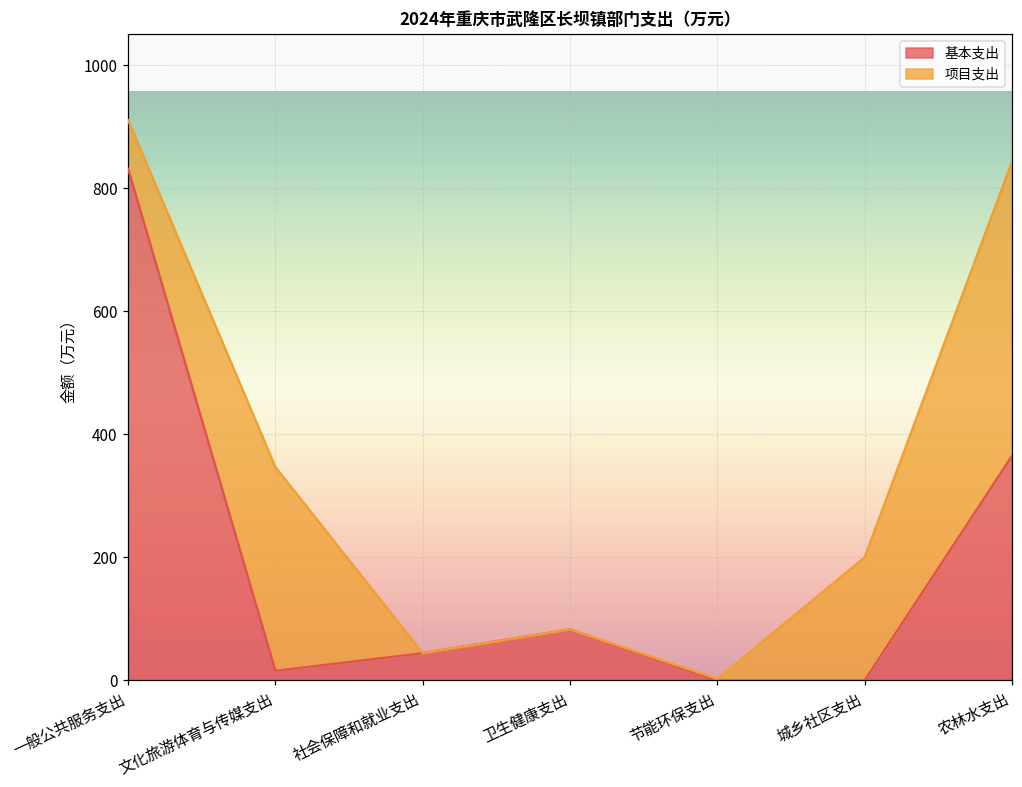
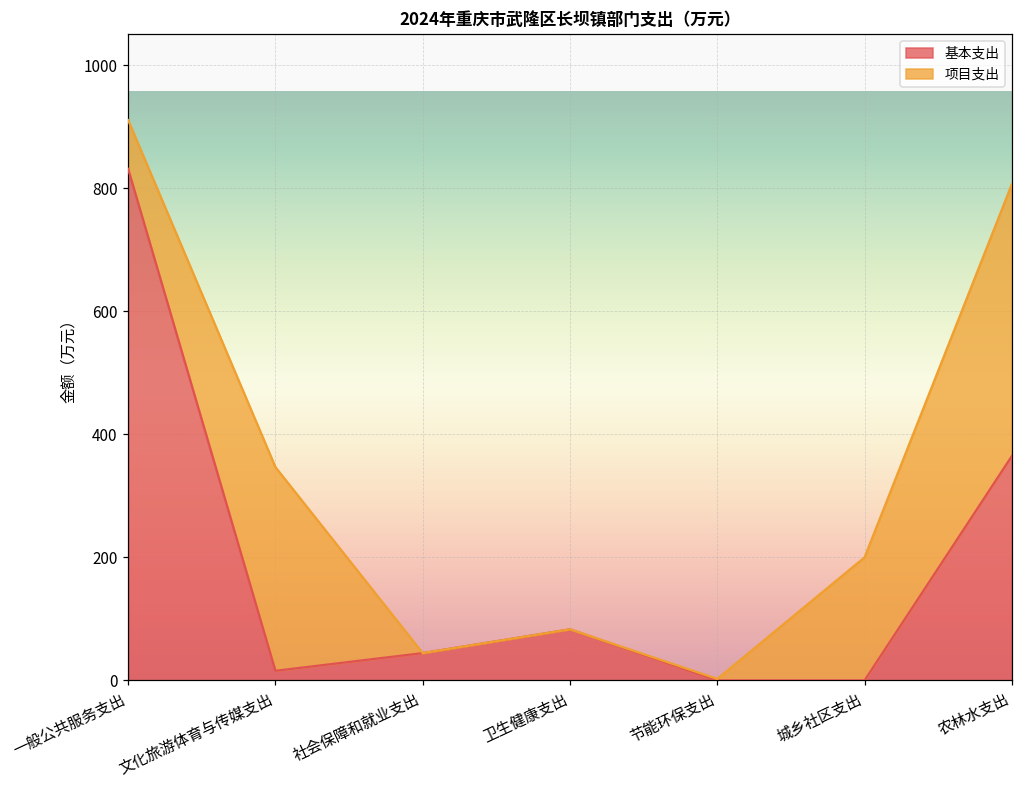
项目支出, 农林水支出: 480 -> 440
